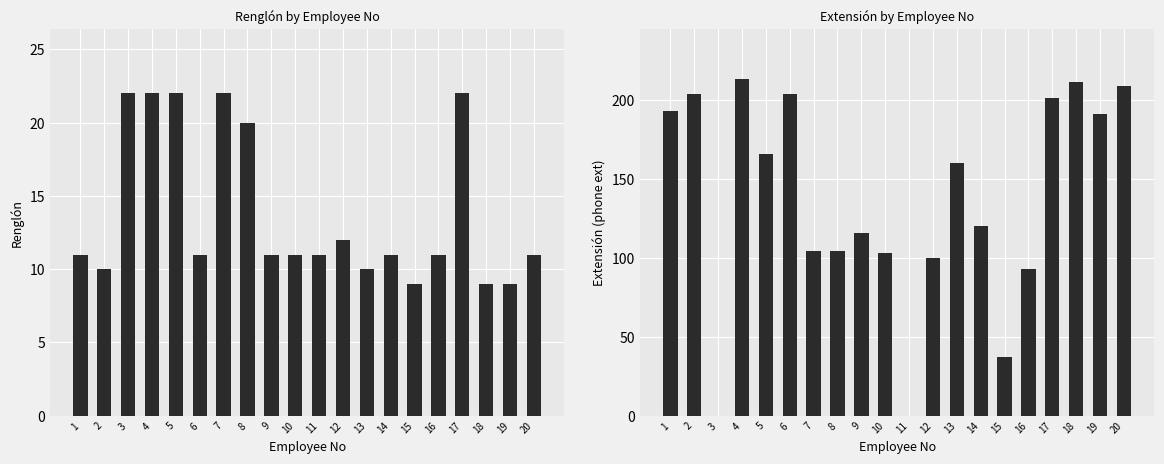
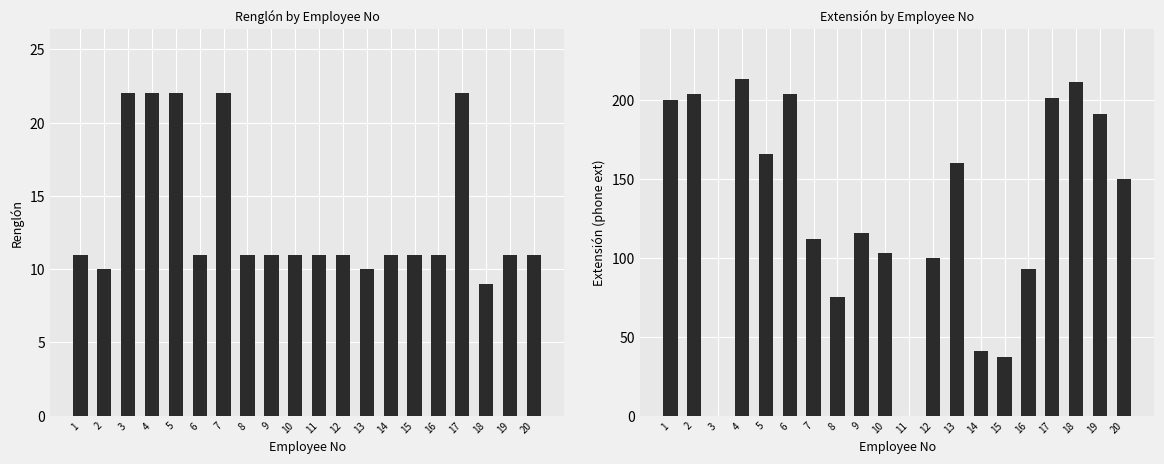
Renglón by Employee No, 8: 20 -> 11
Renglón by Employee No, 12: 12 -> 11
Renglón by Employee No, 15: 9 -> 11
Renglón by Employee No, 19: 9 -> 11
Extensión by Employee No, 1: 193 -> 200
Extensión by Employee No, 7: 104 -> 112
Extensión by Employee No, 8: 104 -> 75
Extensión by Employee No, 14: 120 -> 41
Extensión by Employee No, 20: 209 -> 150
